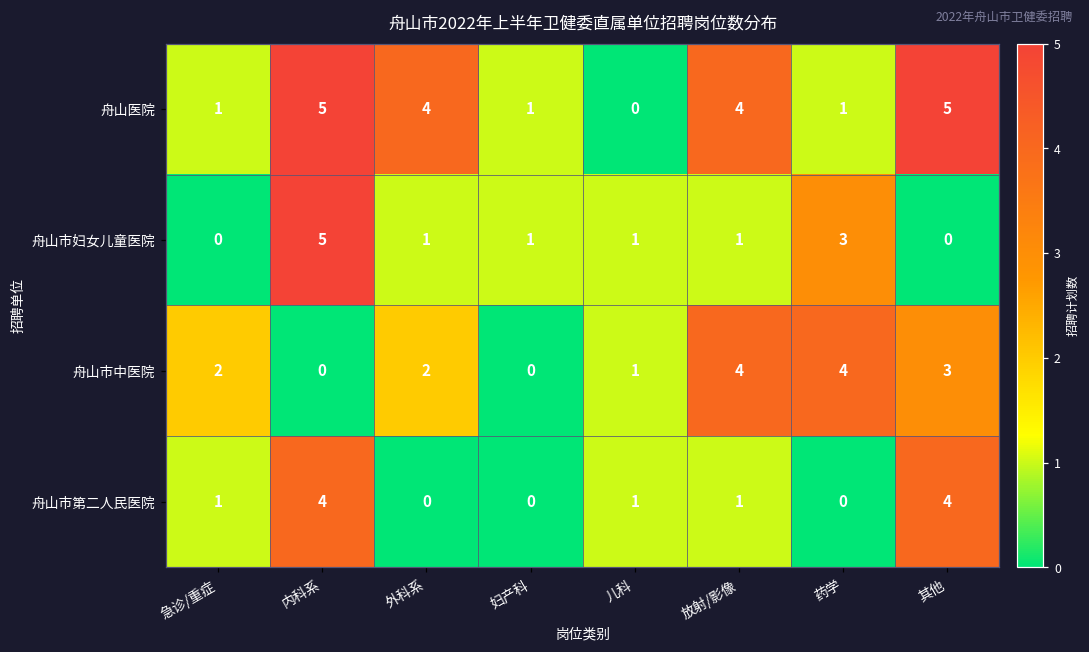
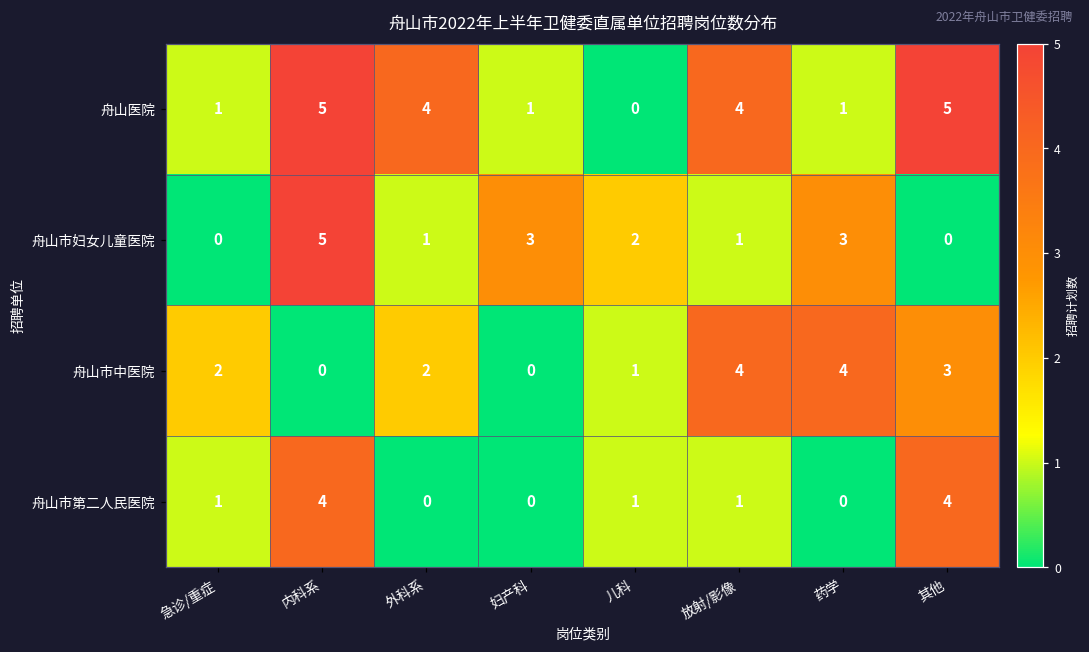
舟山市妇女儿童医院, 妇产科: 1 -> 3
舟山市妇女儿童医院, 儿科: 1 -> 2
